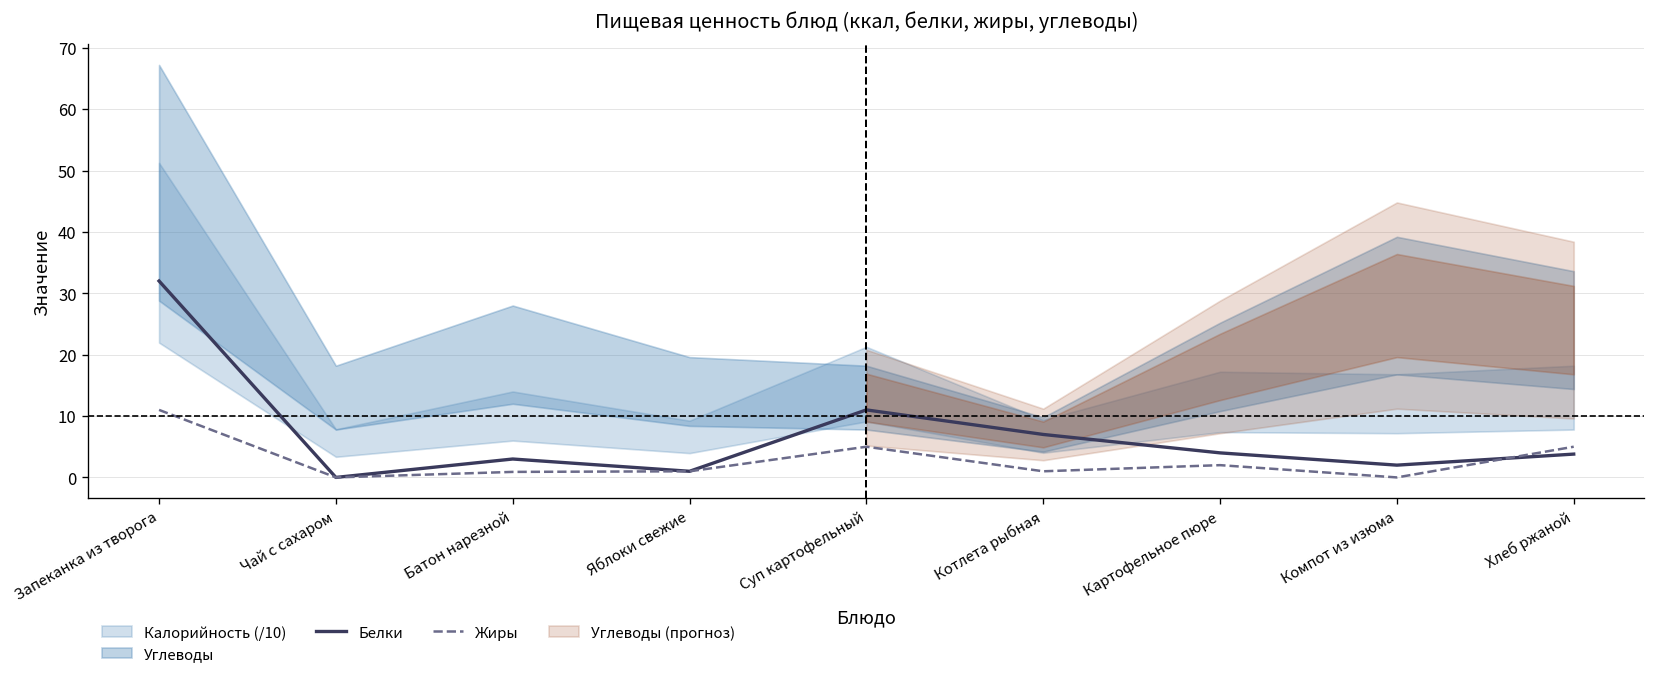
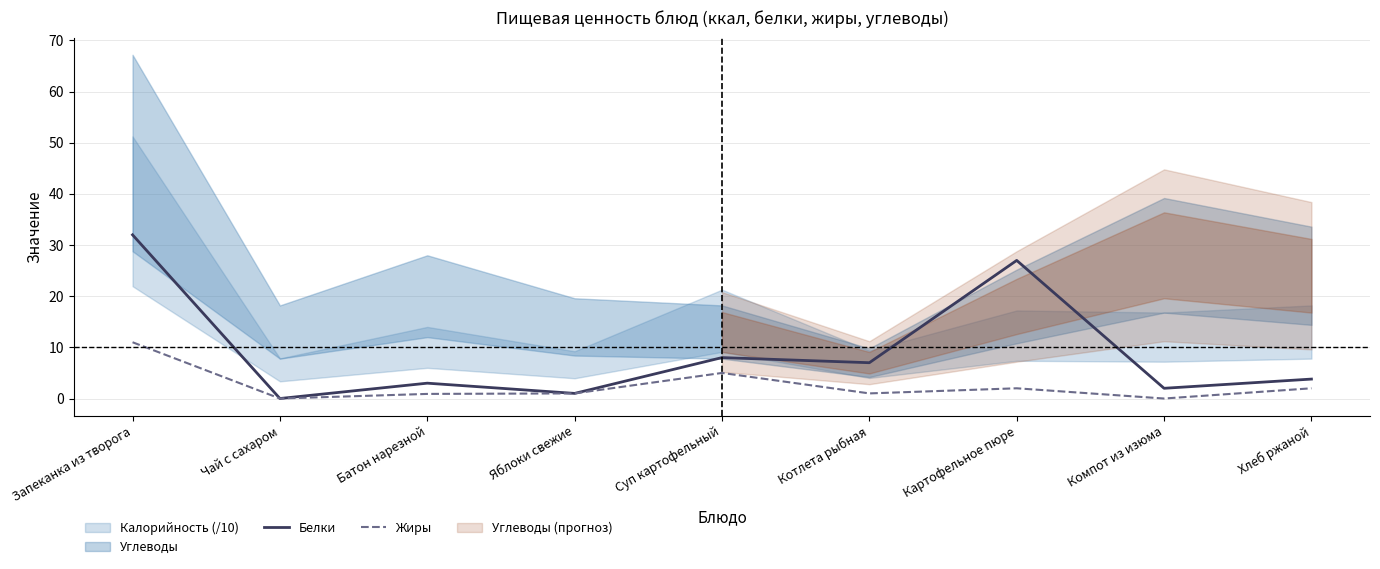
Белки, Суп картофельный: 11 -> 8
Белки, Картофельное пюре: 4 -> 27
Жиры, Хлеб ржаной: 5 -> 2
